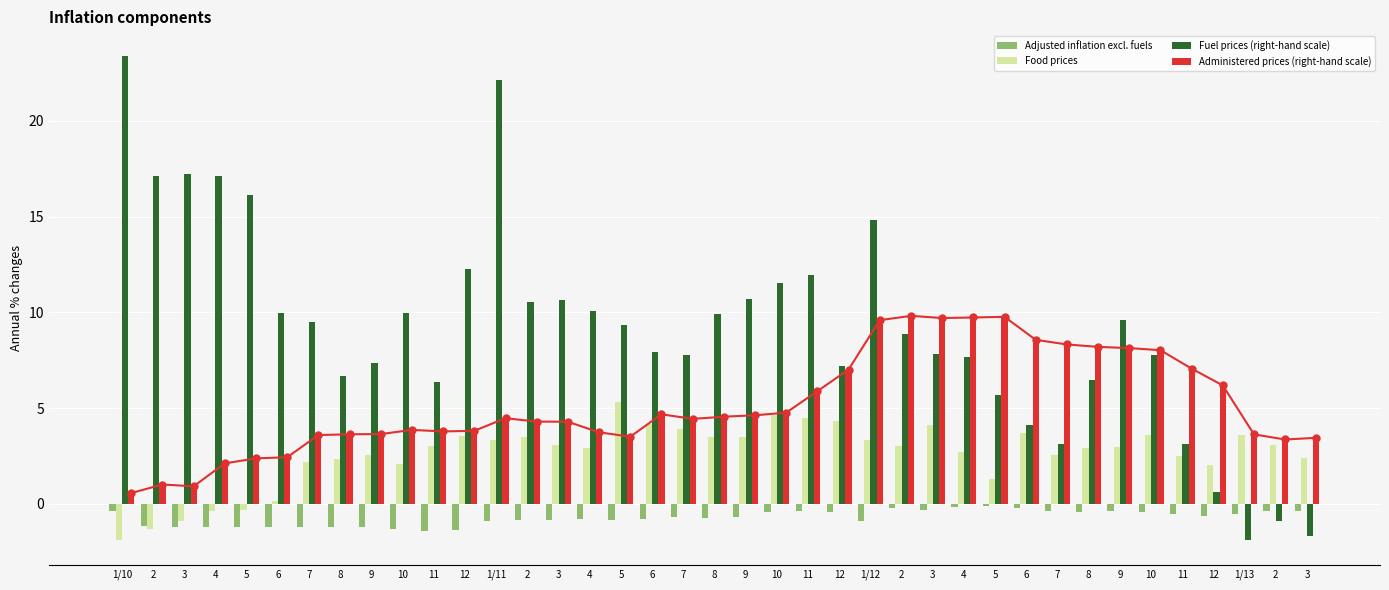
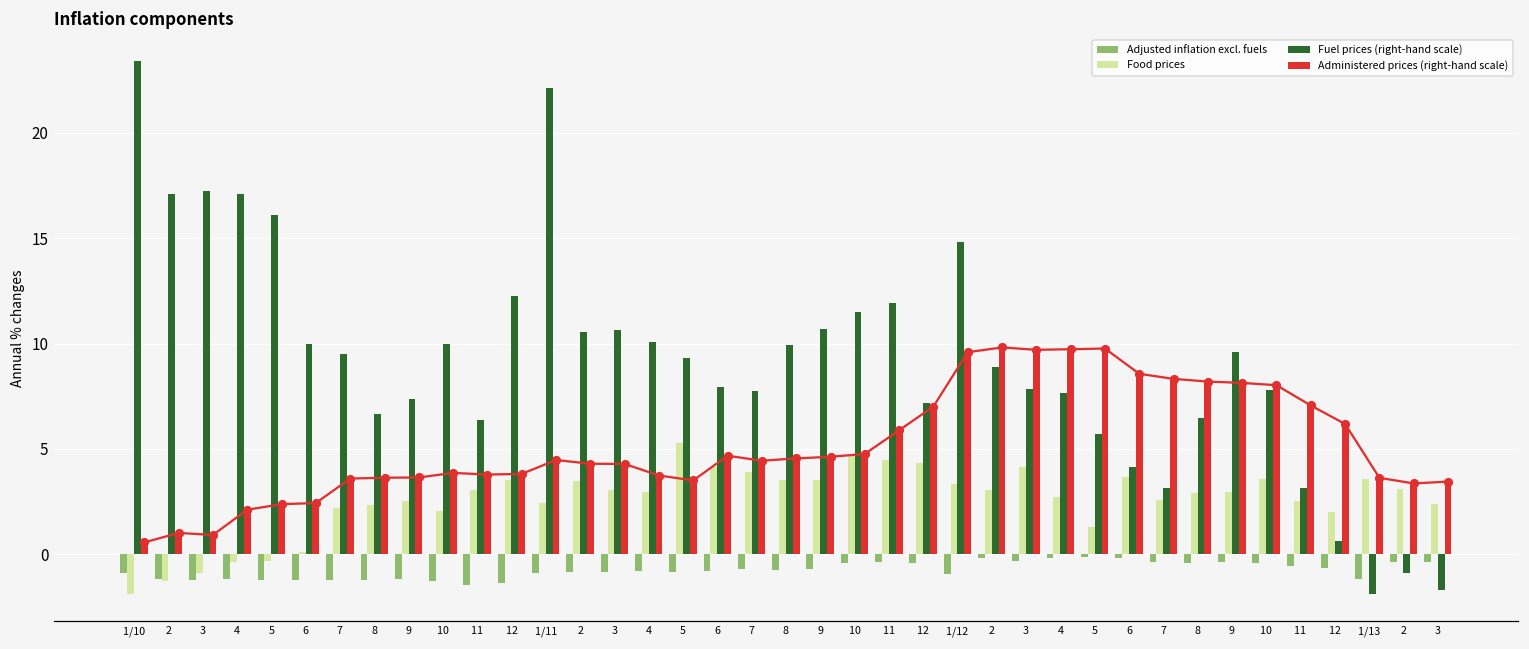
Adjusted inflation excl. fuels, 1/10: -0.4 -> -0.9
Food prices, 1/11: 3.3 -> 2.5
Adjusted inflation excl. fuels, 1/13: -0.5 -> -1.2
